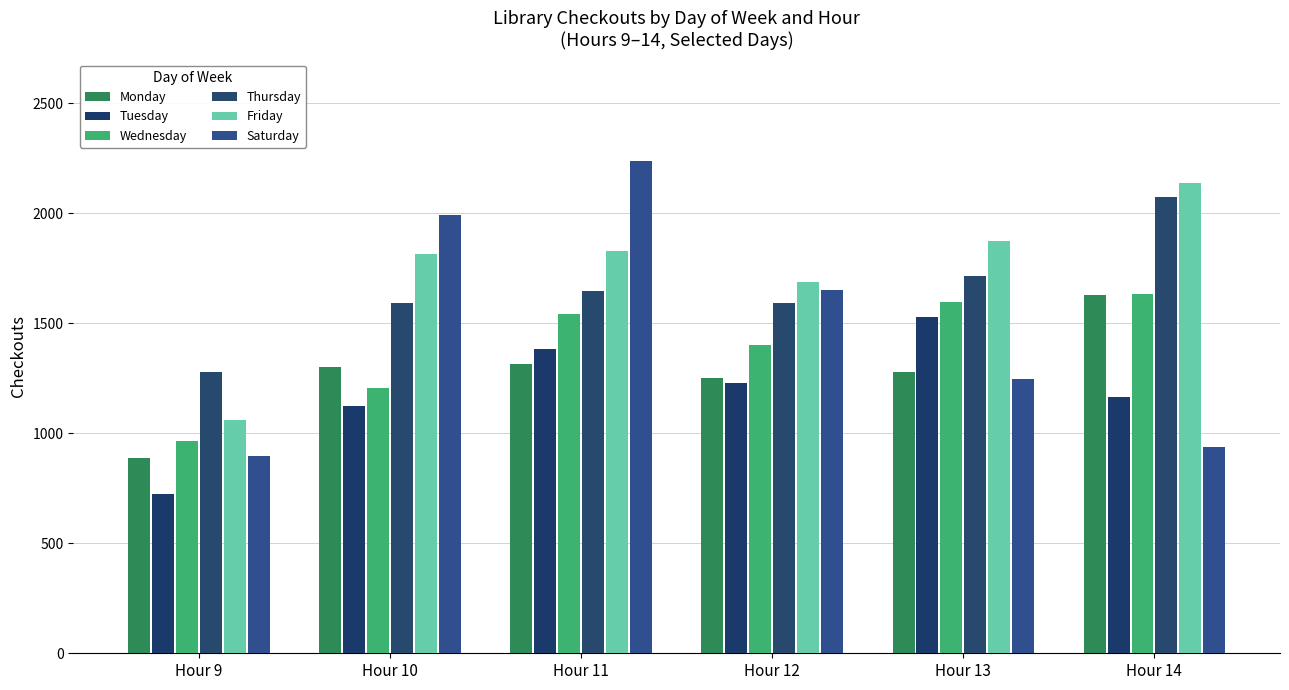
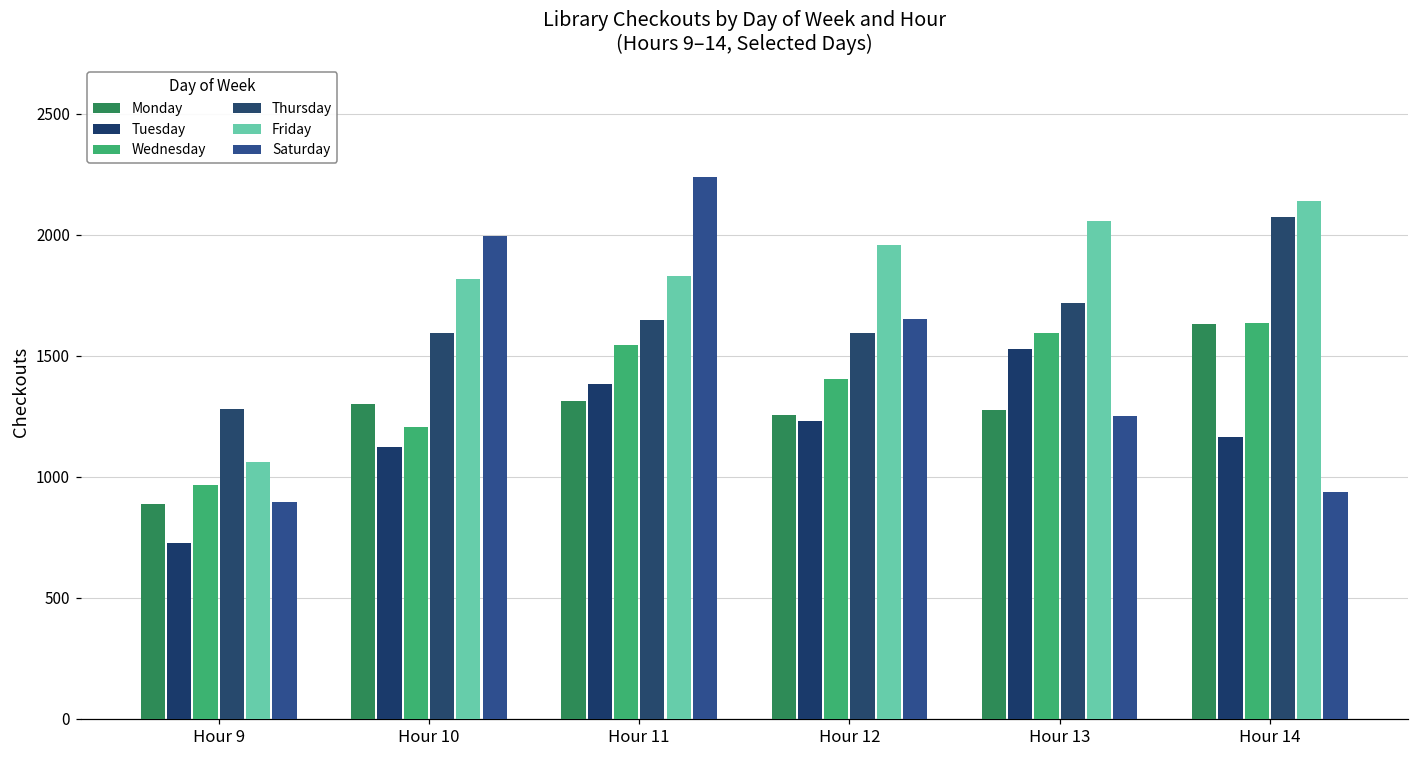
Friday, Hour 12: 1690 -> 1960
Friday, Hour 13: 1870 -> 2060
